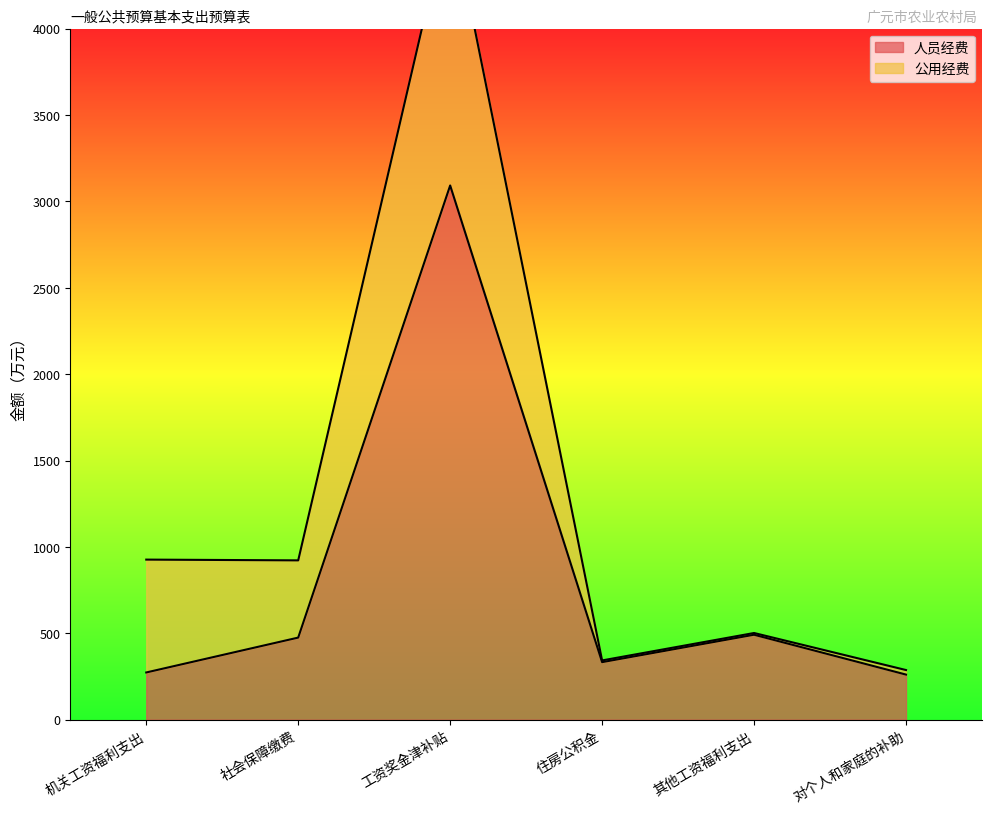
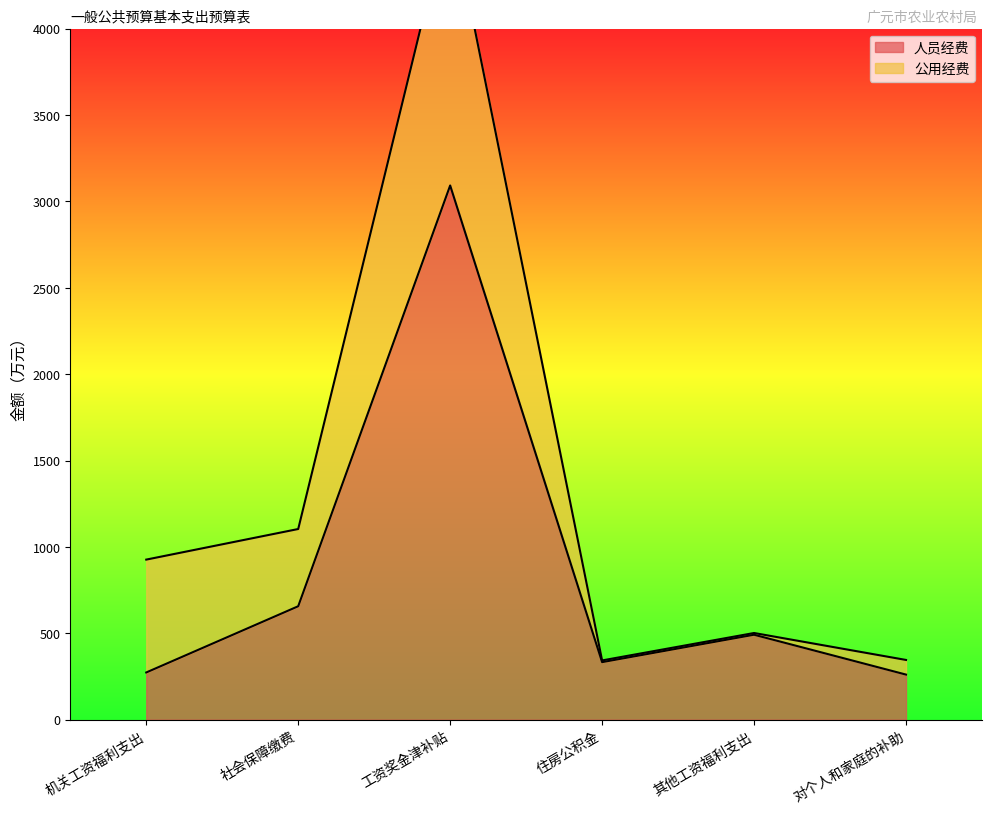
人员经费, 社会保障缴费: 480 -> 660
公用经费, 对个人和家庭的补助: 30 -> 80
